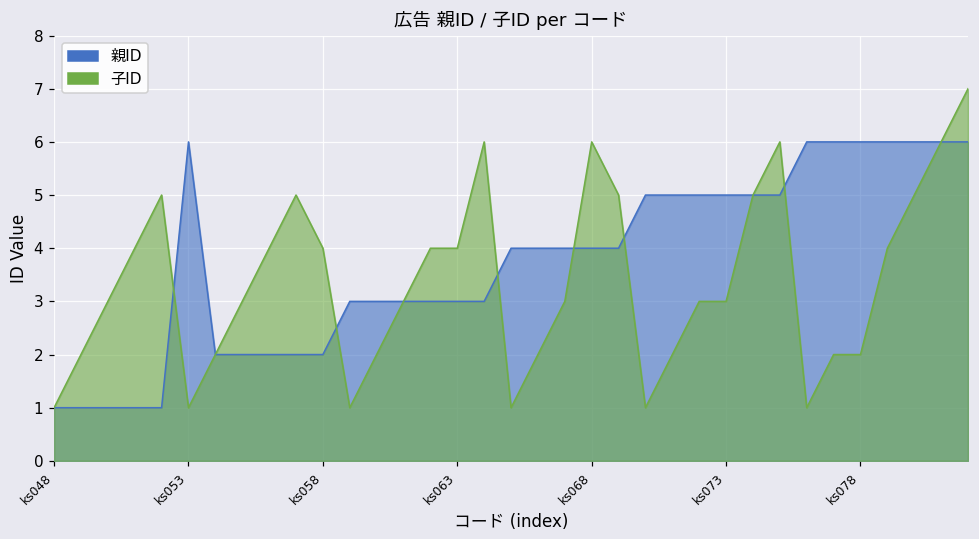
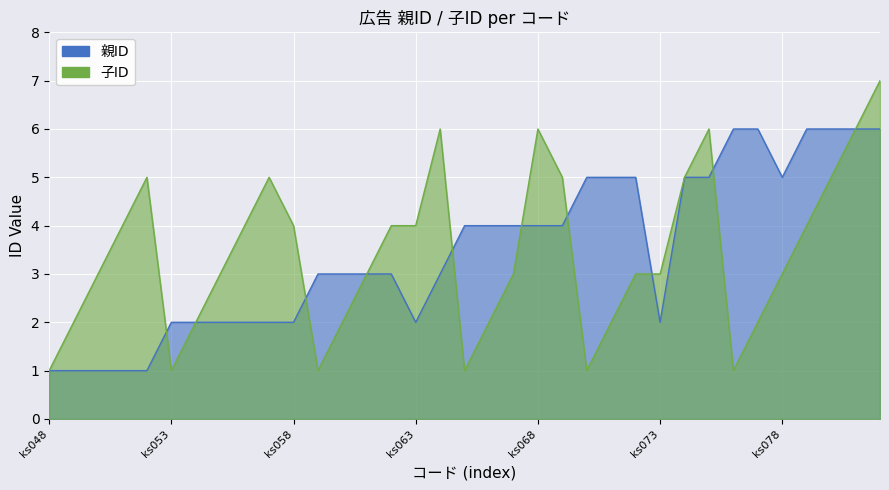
親ID, ks053: 6 -> 2
親ID, ks063: 3 -> 2
親ID, ks073: 5 -> 2
親ID, ks078: 6 -> 5
子ID, ks078: 2 -> 3
